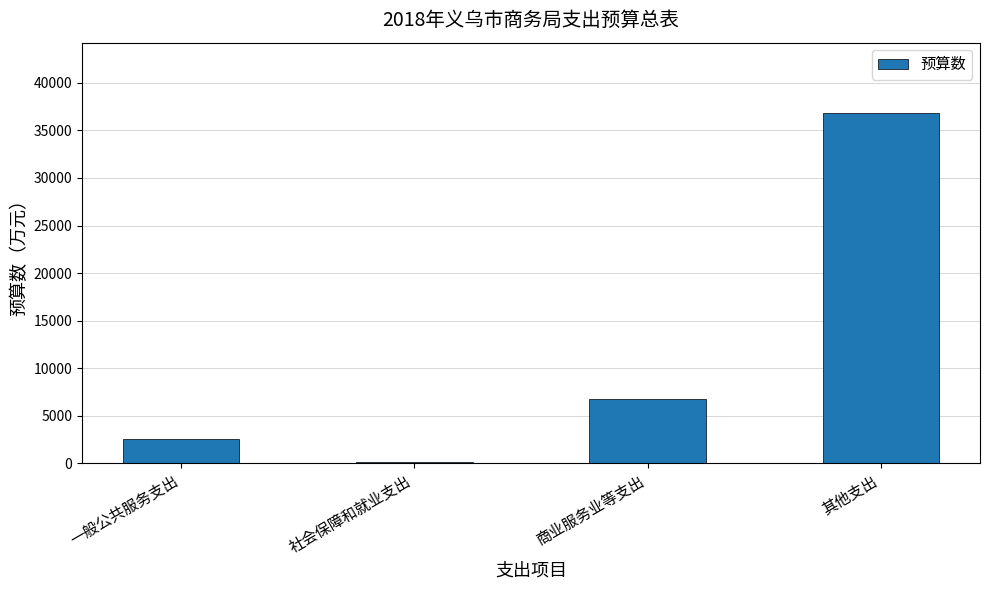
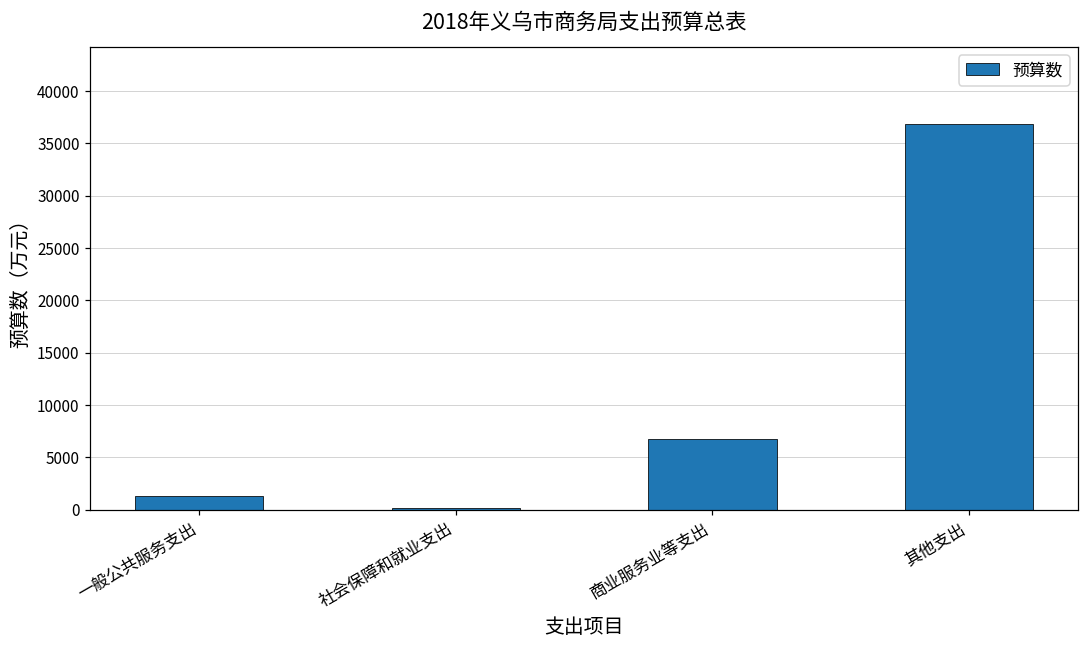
一般公共服务支出: 3000 -> 1000
